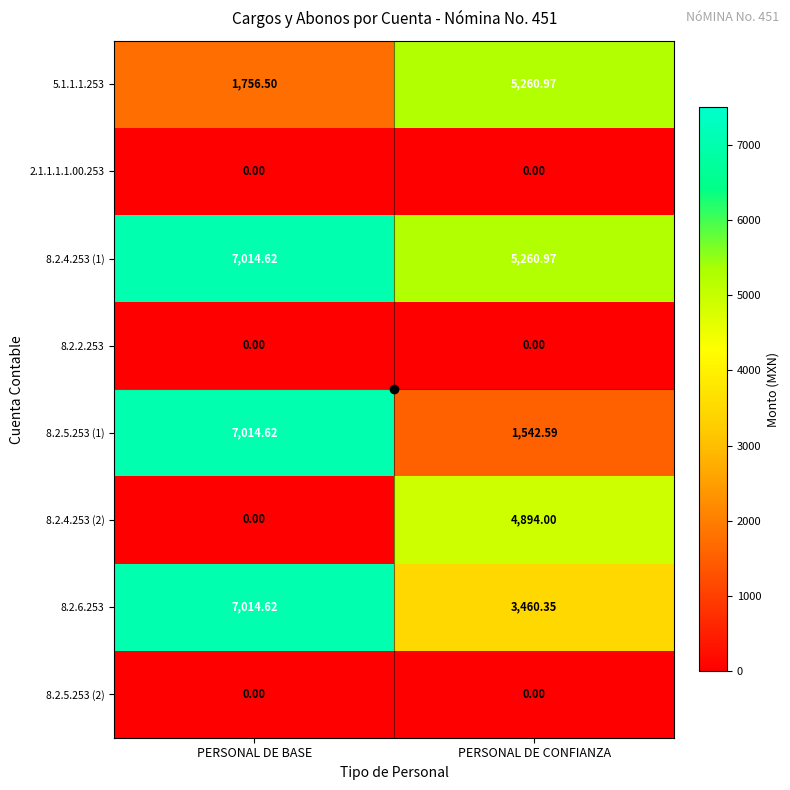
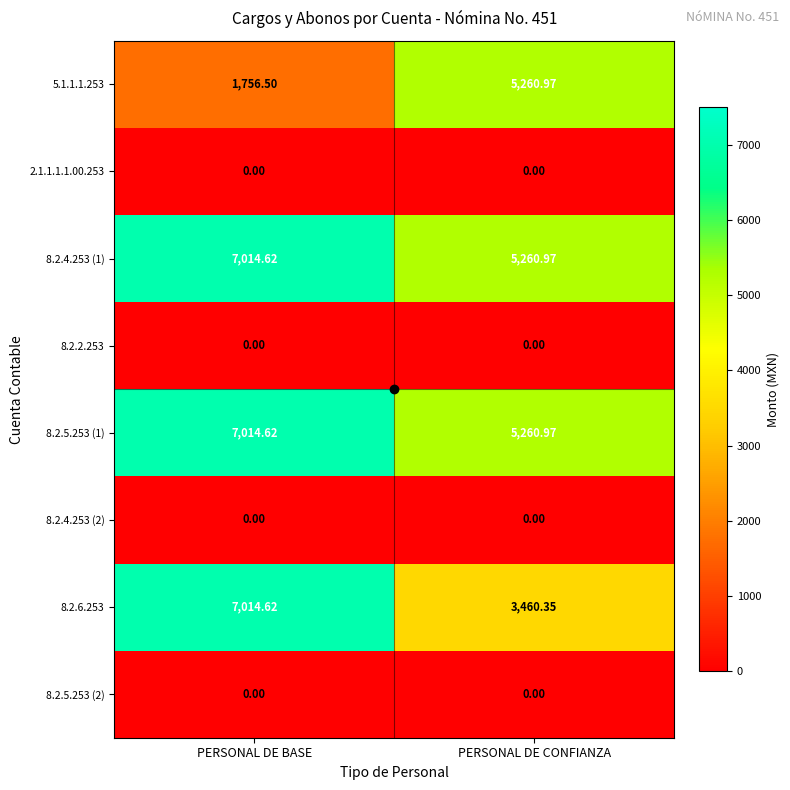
8.2.5.253 (1), PERSONAL DE CONFIANZA: 1,542.59 -> 5,260.97
8.2.4.253 (2), PERSONAL DE CONFIANZA: 4,894.00 -> 0.00
